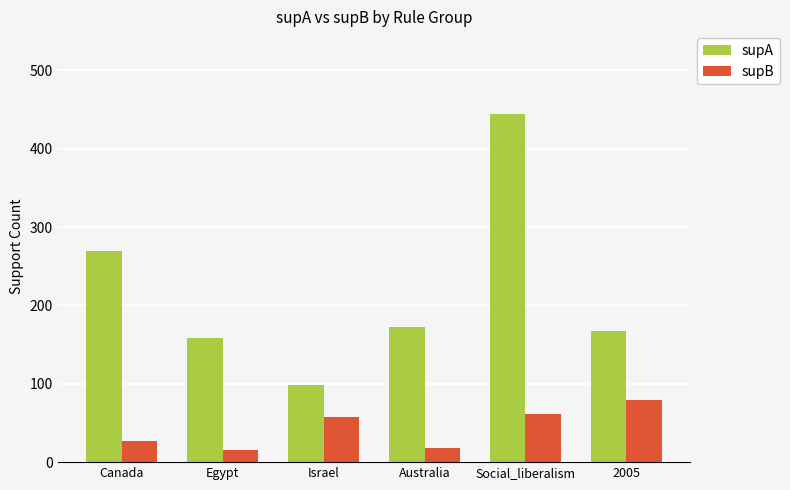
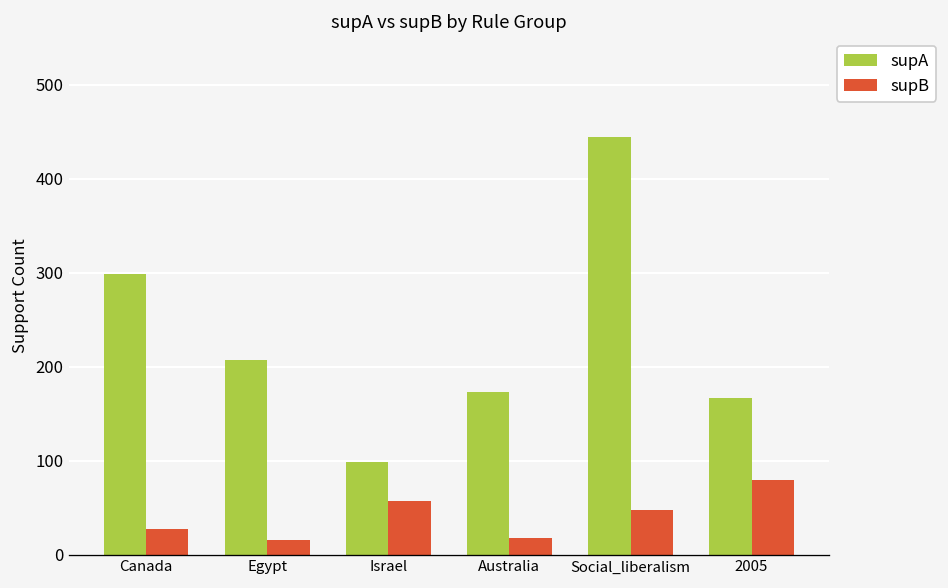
supA, Canada: 270 -> 300
supA, Egypt: 160 -> 210
supB, Social_liberalism: 60 -> 50
